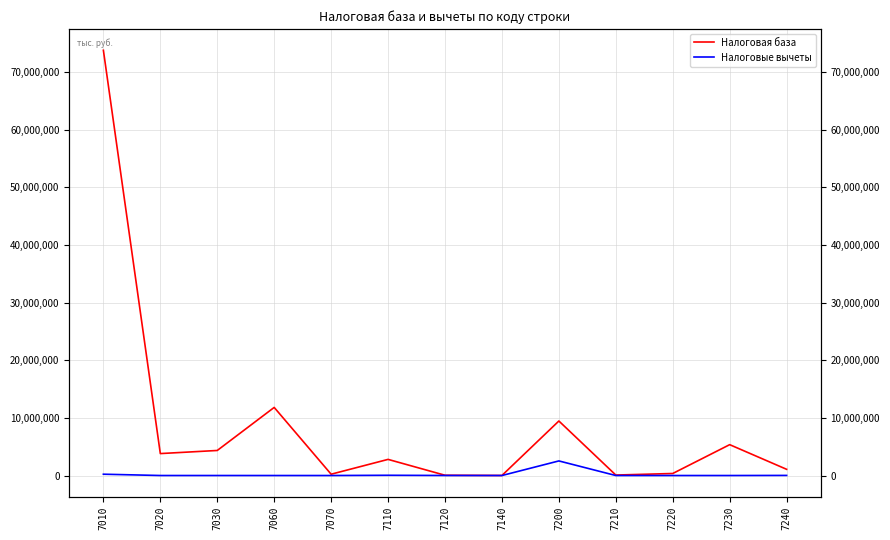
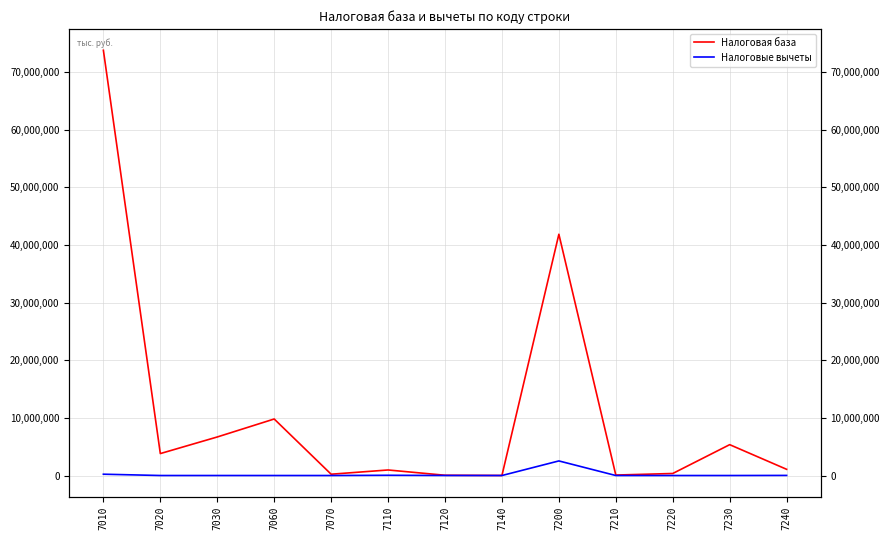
Налоговая база, 7030: 4,000,000 -> 7,000,000
Налоговая база, 7060: 12,000,000 -> 10,000,000
Налоговая база, 7110: 3,000,000 -> 1,000,000
Налоговая база, 7200: 9,000,000 -> 42,000,000
